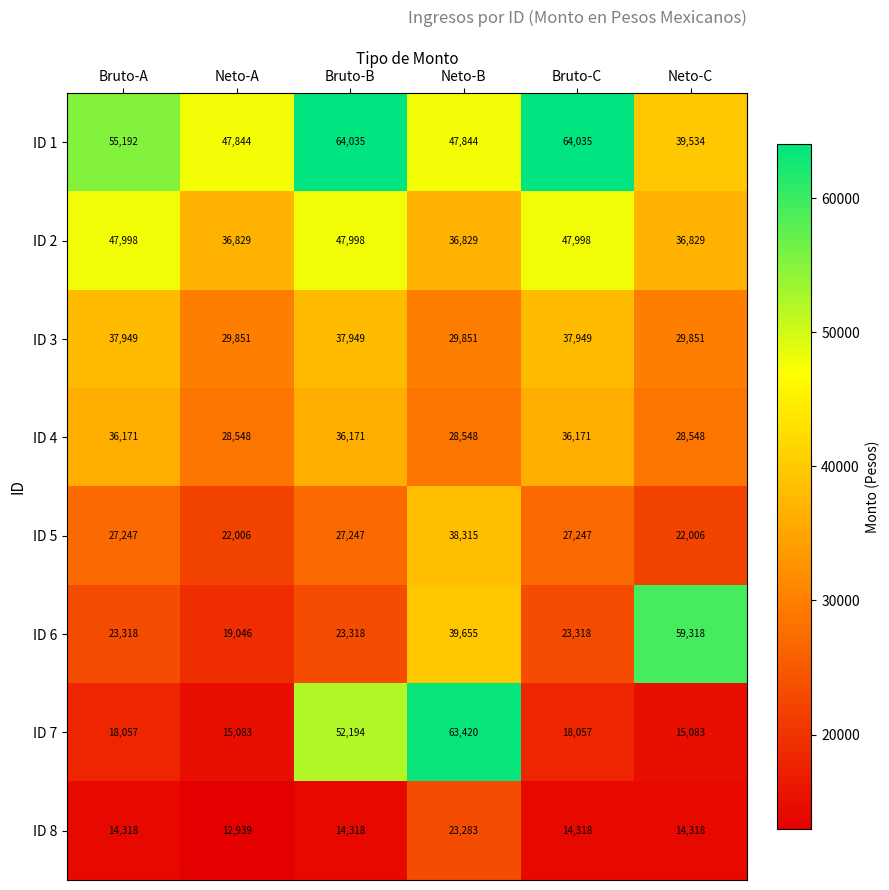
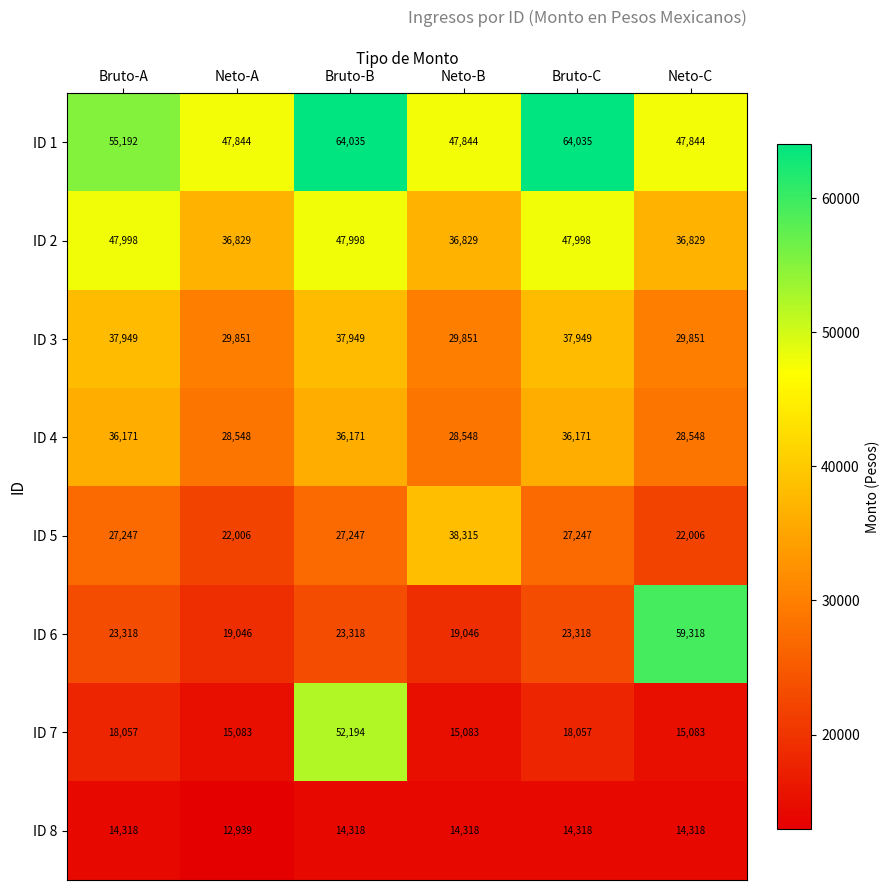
ID 1, Neto-C: 39,534 -> 47,844
ID 6, Neto-B: 39,655 -> 19,046
ID 7, Neto-B: 63,420 -> 15,083
ID 8, Neto-B: 23,283 -> 14,318
